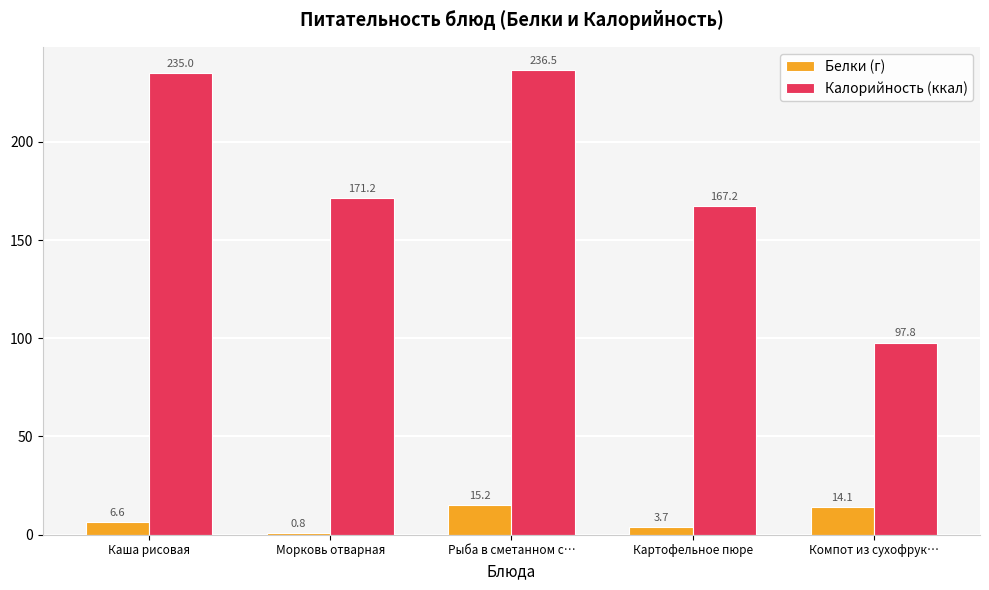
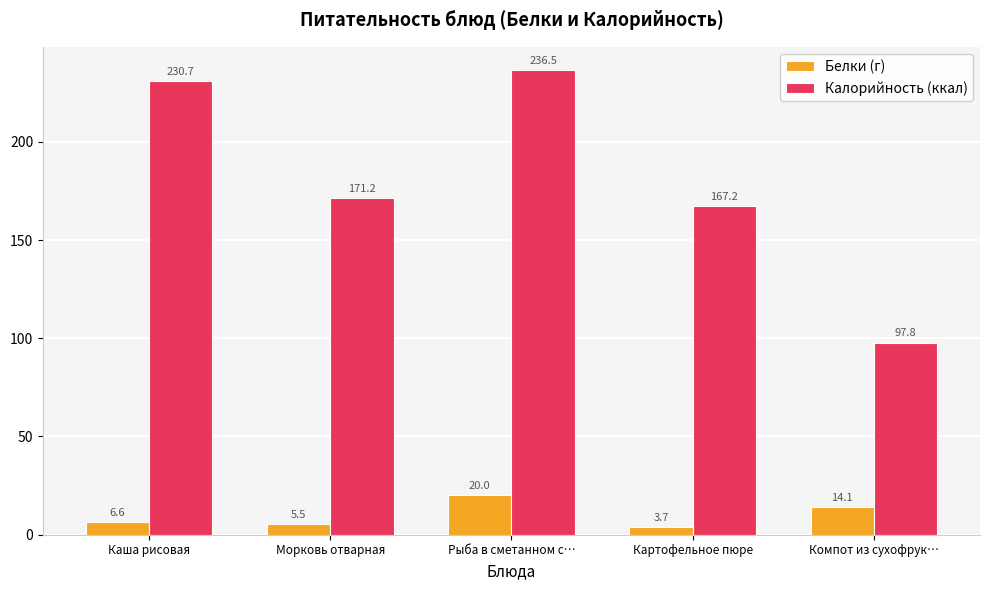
Калорийность (ккал), Каша рисовая: 235.0 -> 230.7
Белки (г), Морковь отварная: 0.8 -> 5.5
Белки (г), Рыба в сметанном с…: 15.2 -> 20.0
